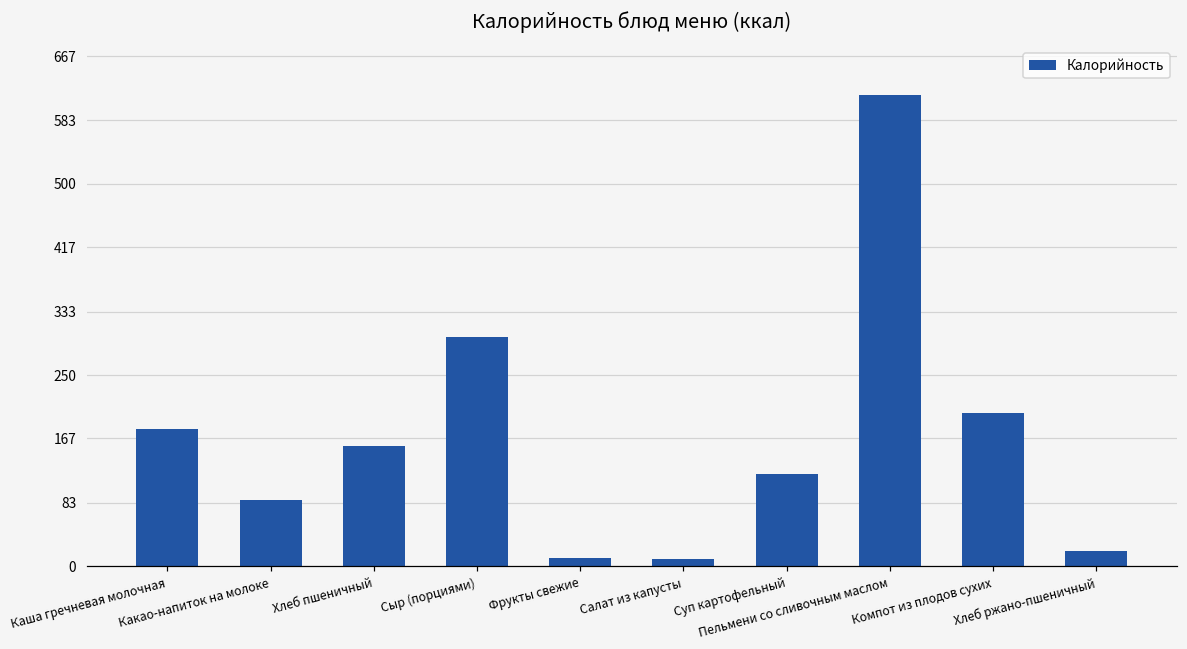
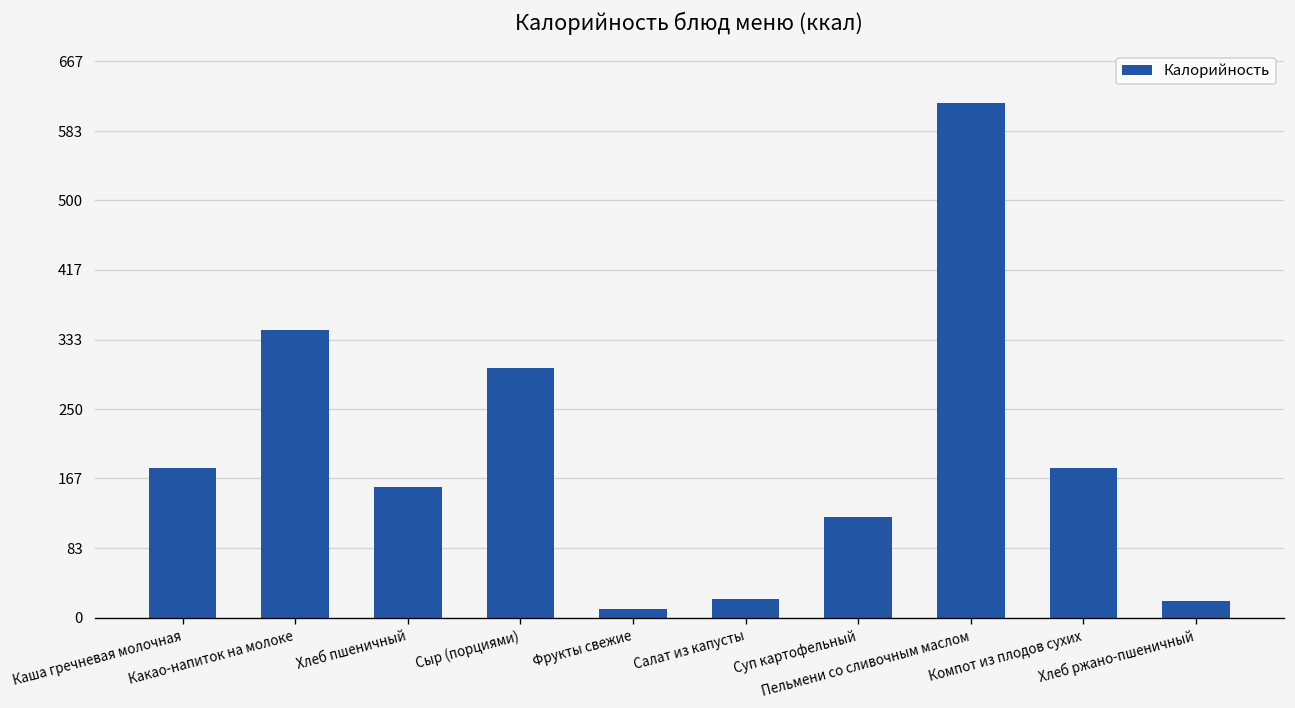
Какао-напиток на молоке: 90 -> 340
Салат из капусты: 10 -> 20
Компот из плодов сухих: 200 -> 180
